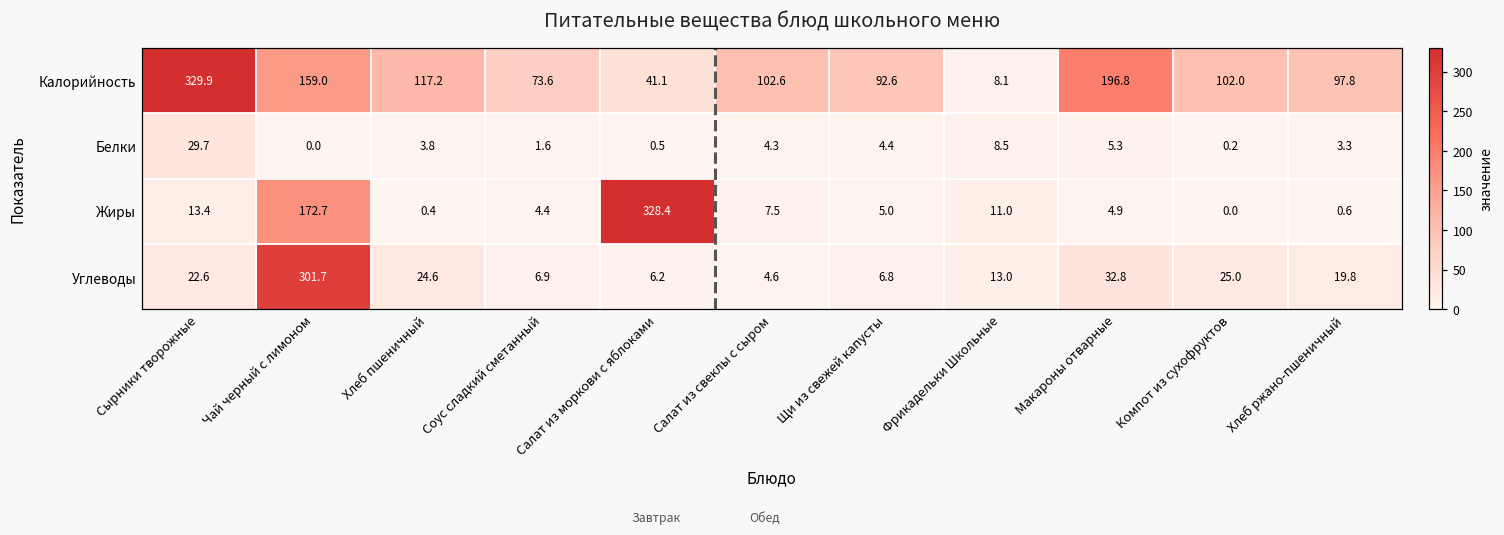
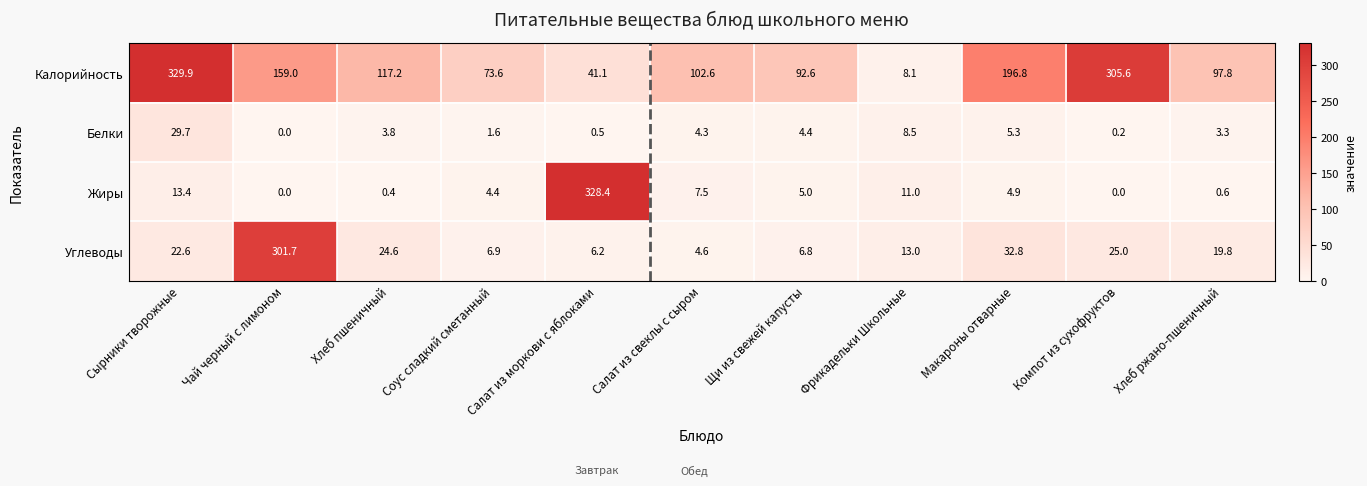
Калорийность, Компот из сухофруктов: 102.0 -> 305.6
Жиры, Чай черный с лимоном: 172.7 -> 0.0
